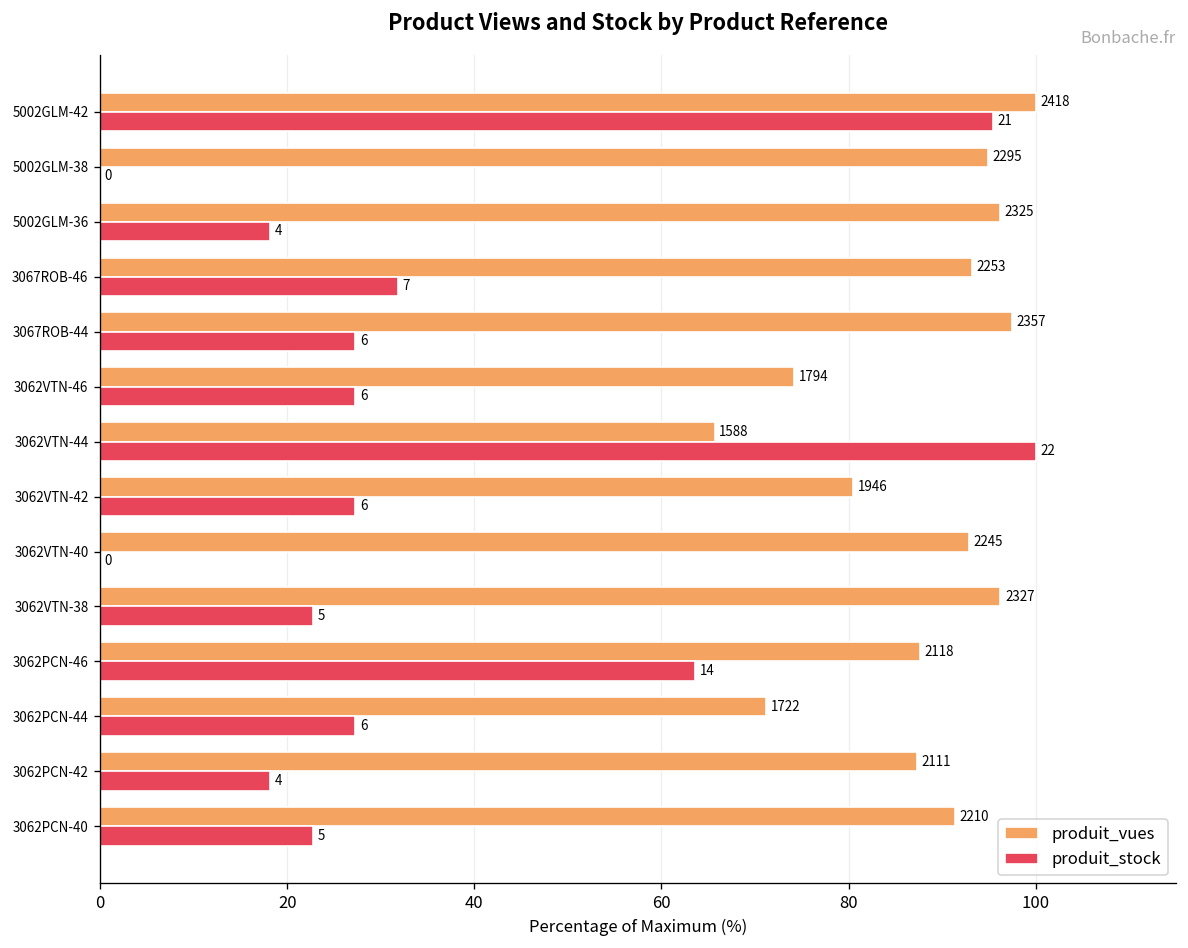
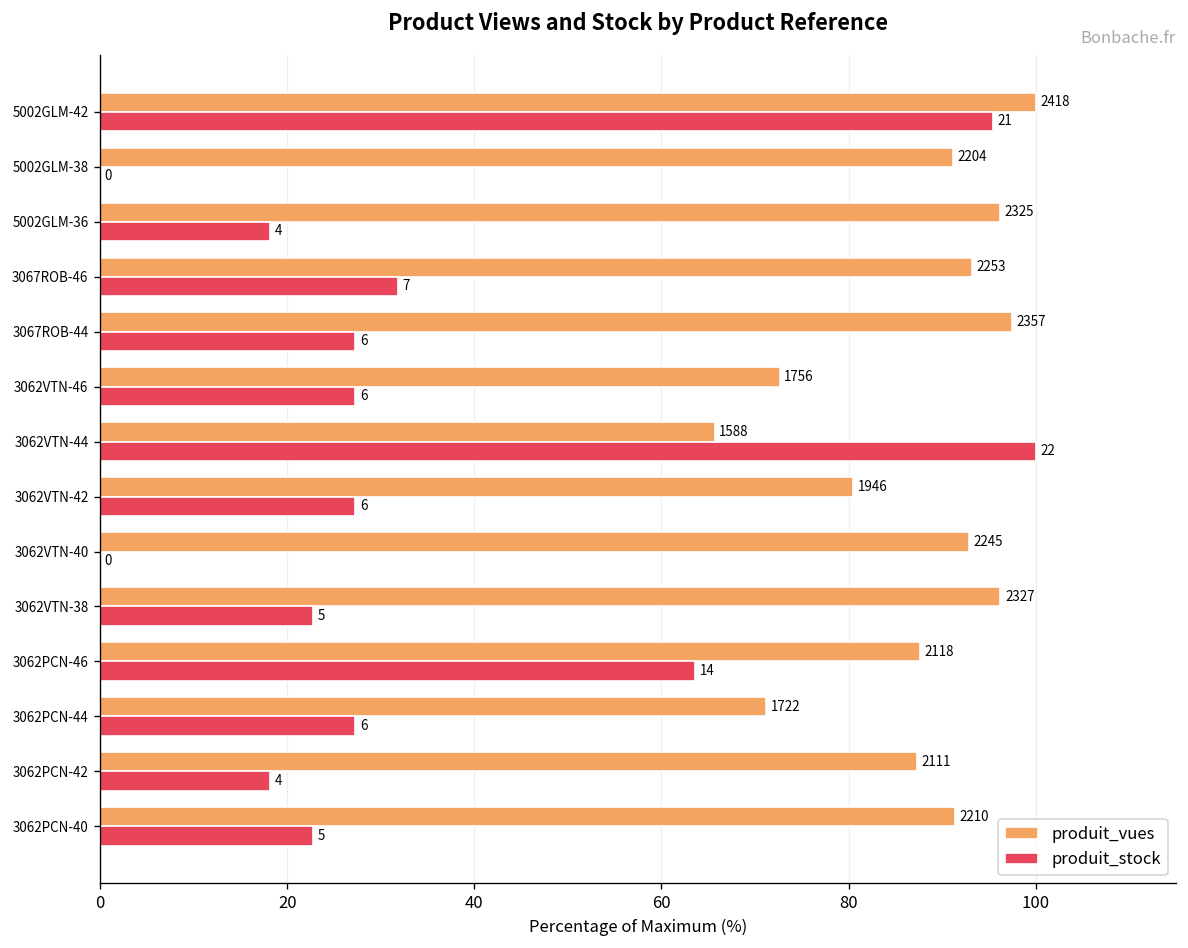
produit_vues, 5002GLM-38: 2295 -> 2204
produit_vues, 3062VTN-46: 1794 -> 1756
